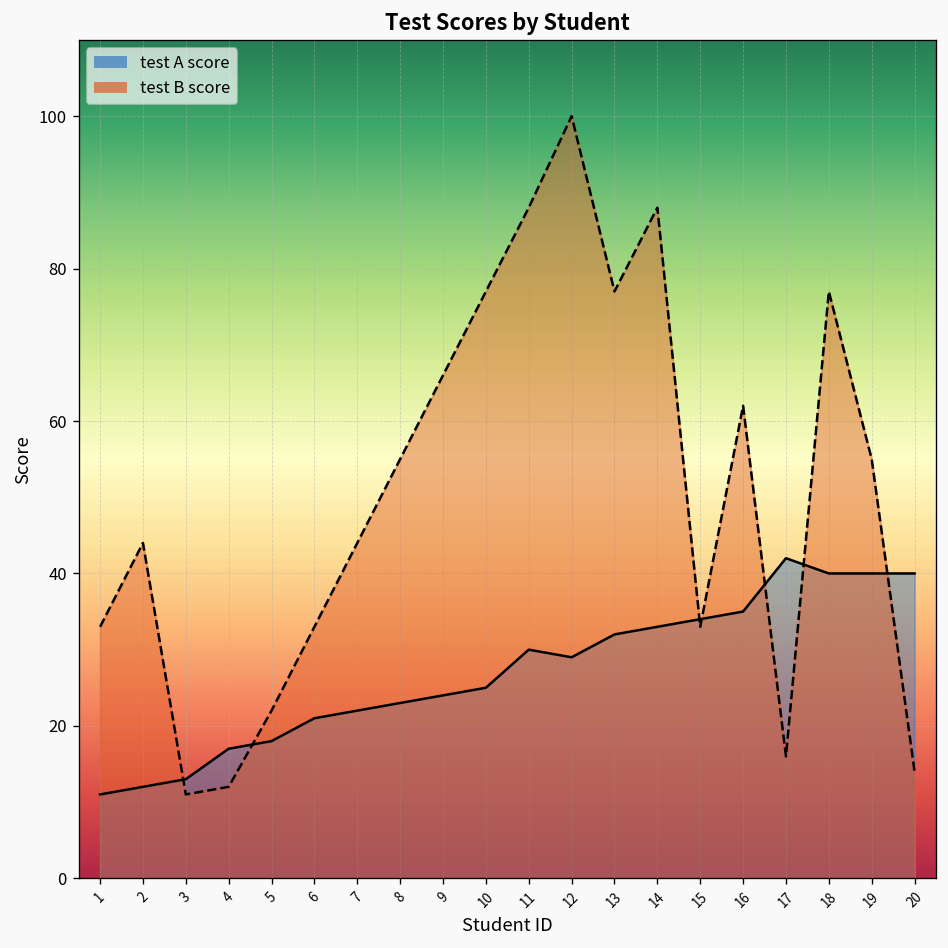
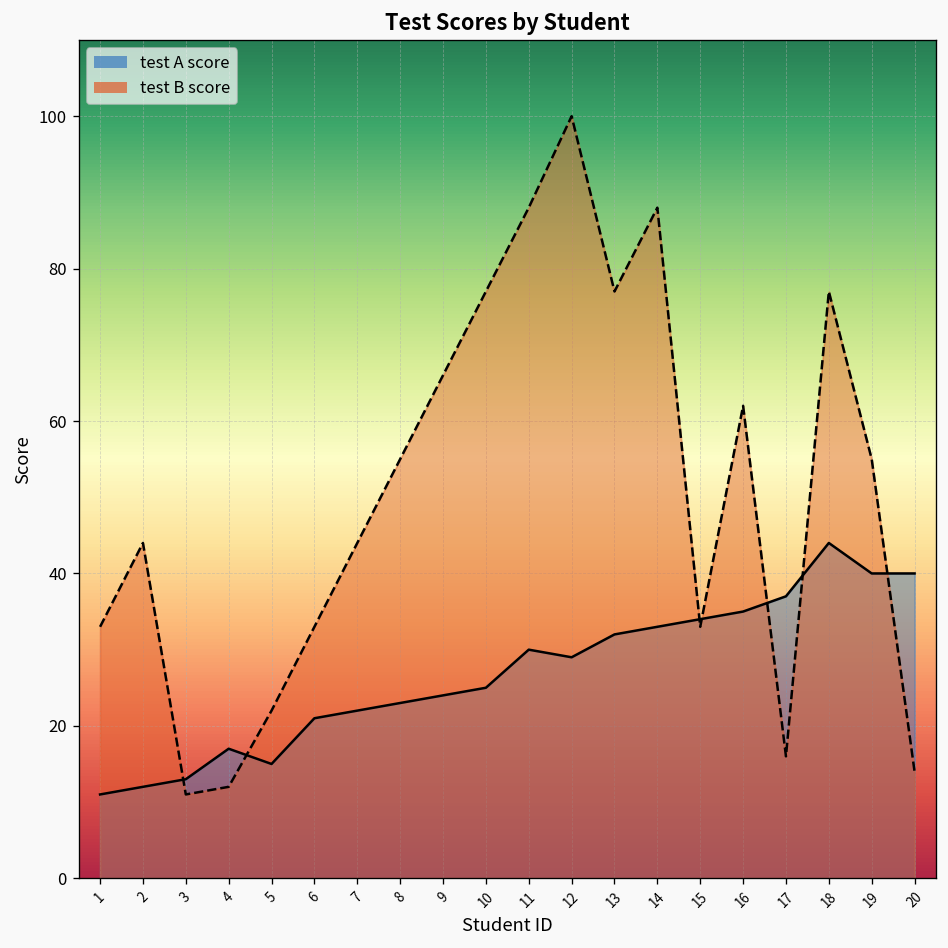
test A score, 5: 18 -> 15
test A score, 17: 42 -> 37
test A score, 18: 40 -> 44
